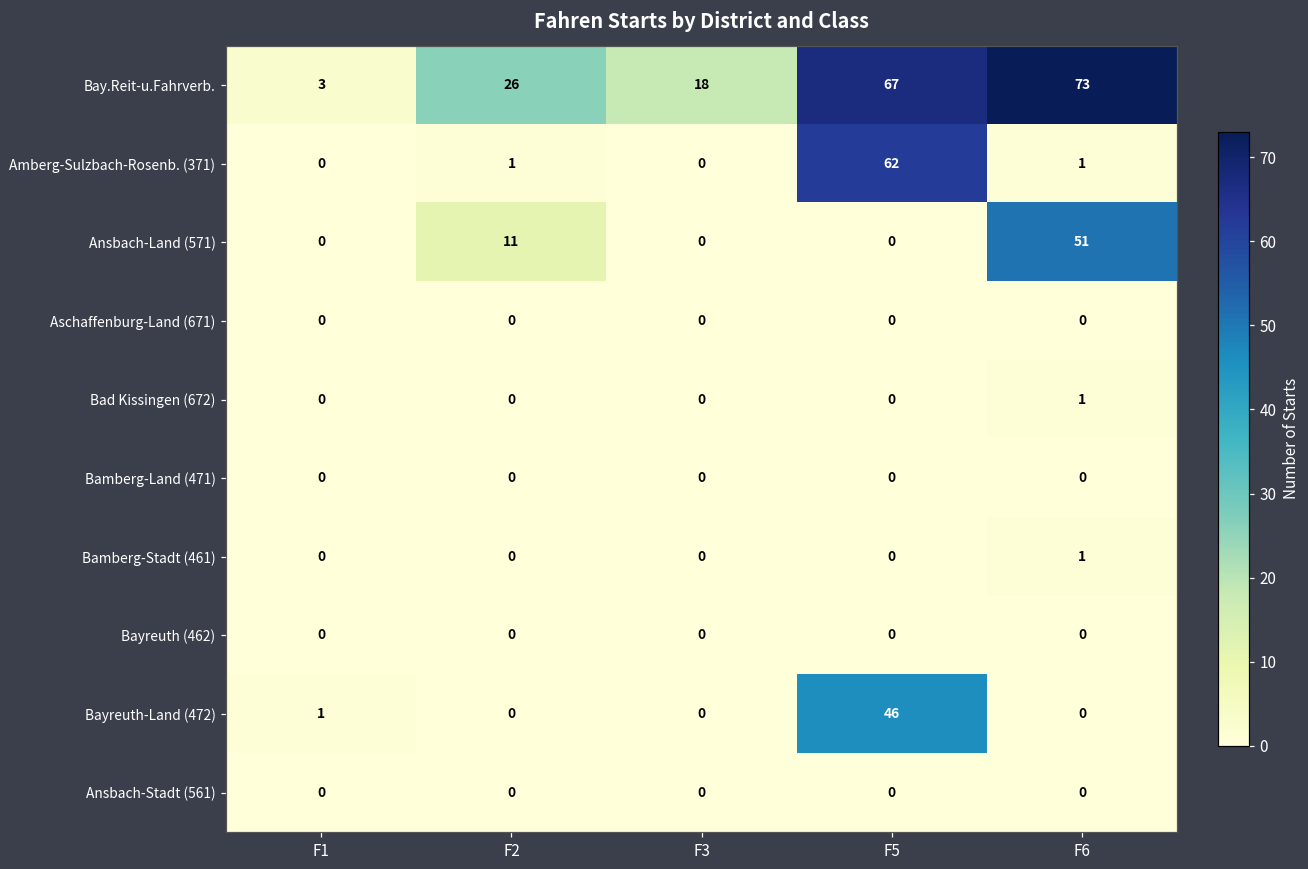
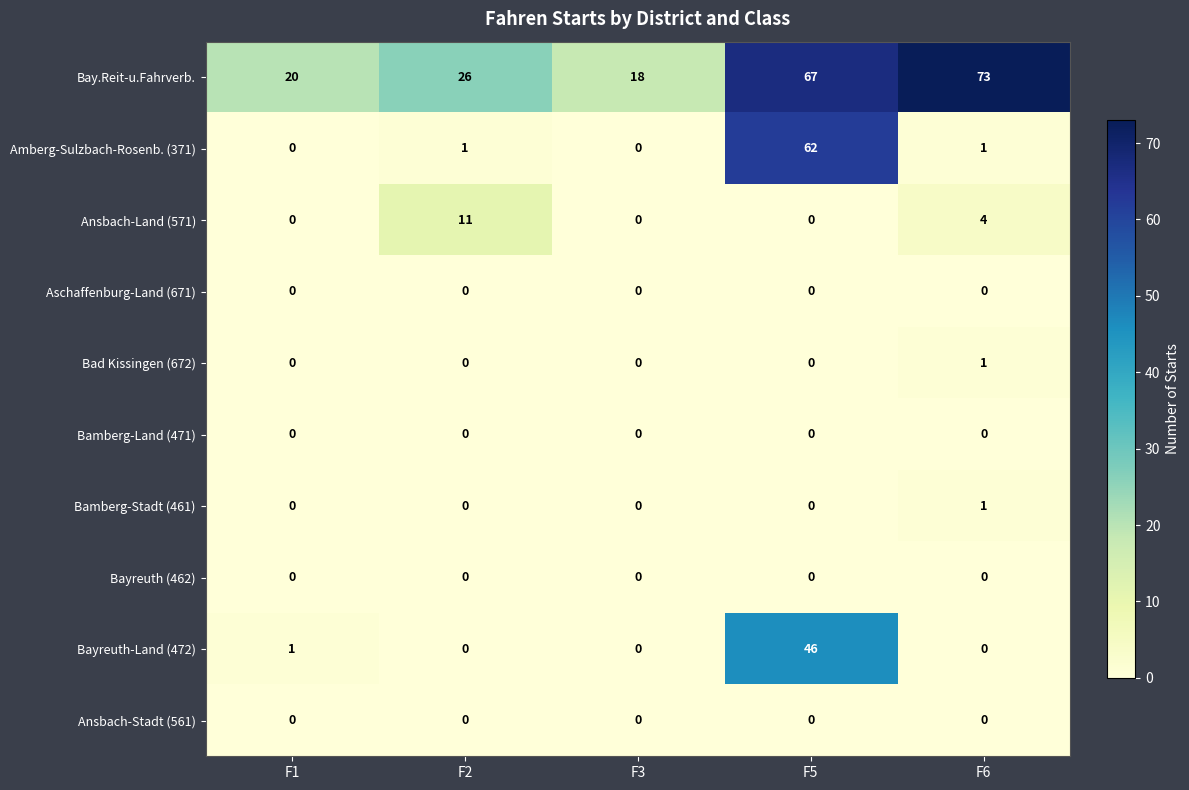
Bay.Reit-u.Fahrverb., F1: 3 -> 20
Ansbach-Land (571), F6: 51 -> 4
